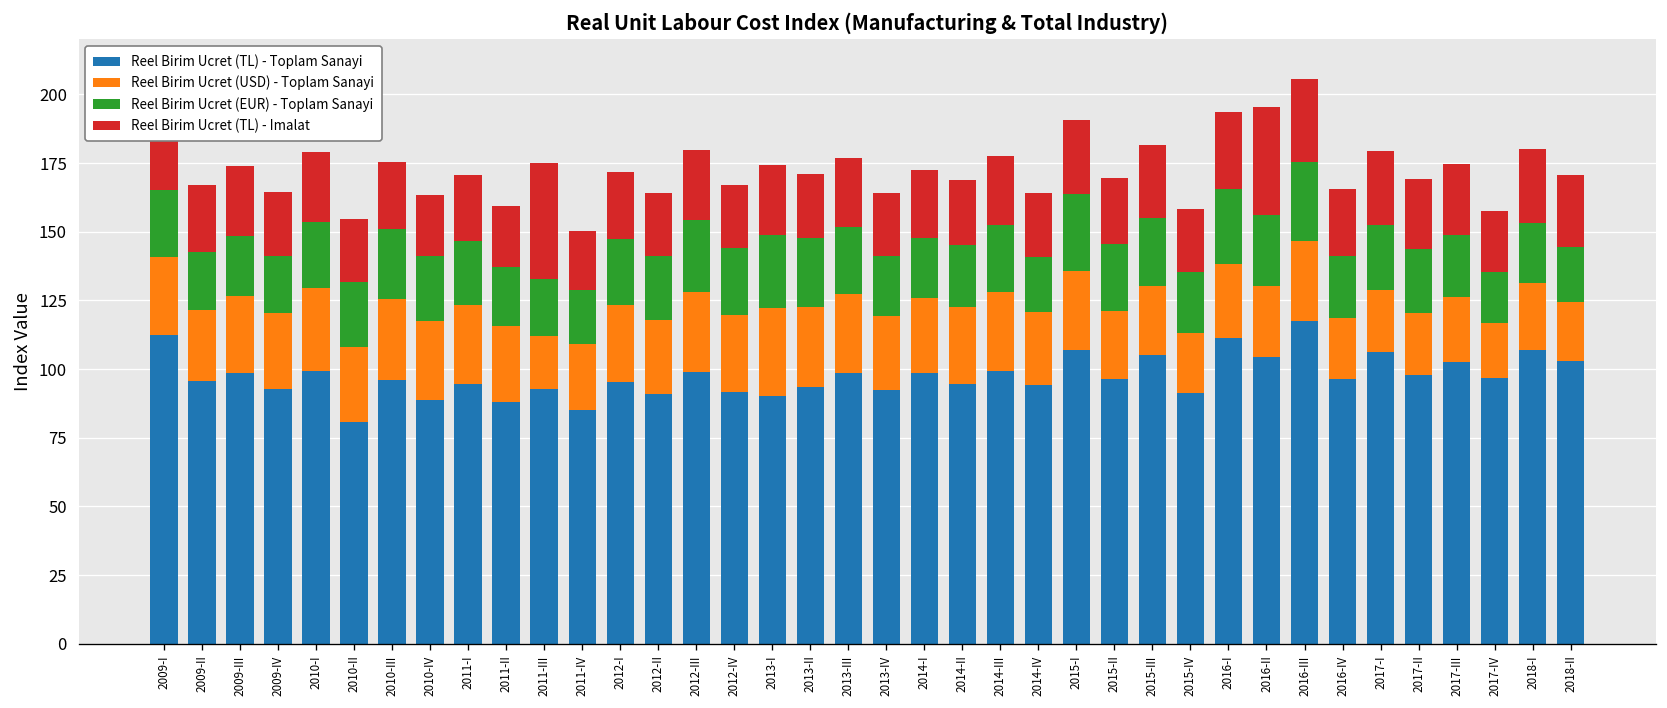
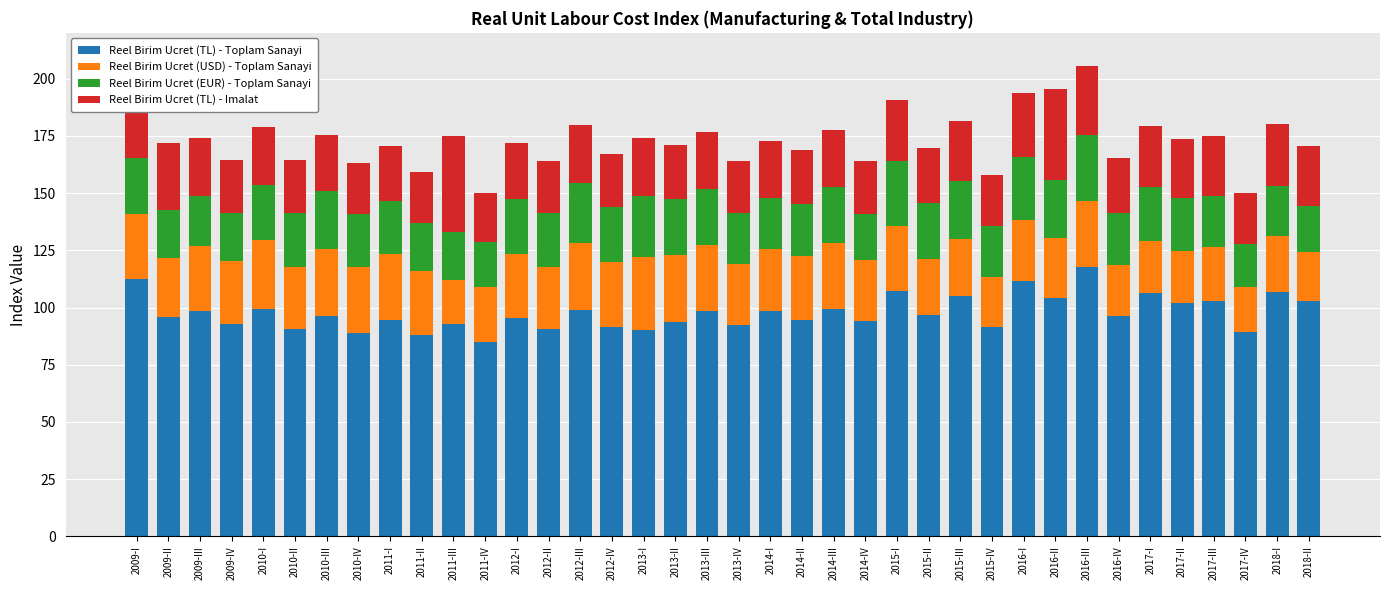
Reel Birim Ucret (TL) - Imalat, 2009-II: 24 -> 29
Reel Birim Ucret (TL) - Toplam Sanayi, 2010-II: 81 -> 90
Reel Birim Ucret (TL) - Toplam Sanayi, 2017-II: 98 -> 102
Reel Birim Ucret (TL) - Toplam Sanayi, 2017-IV: 97 -> 89
